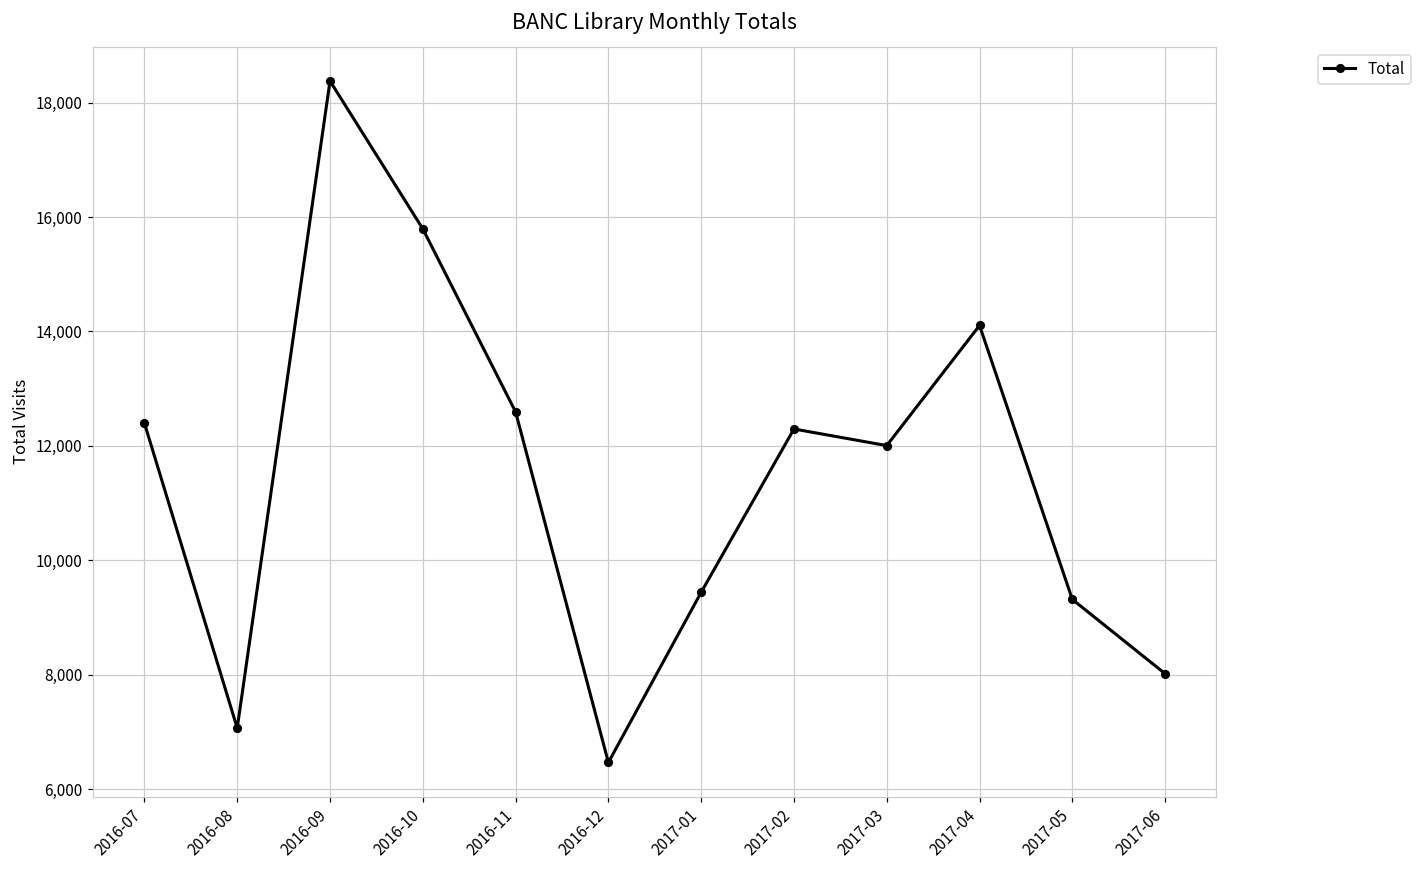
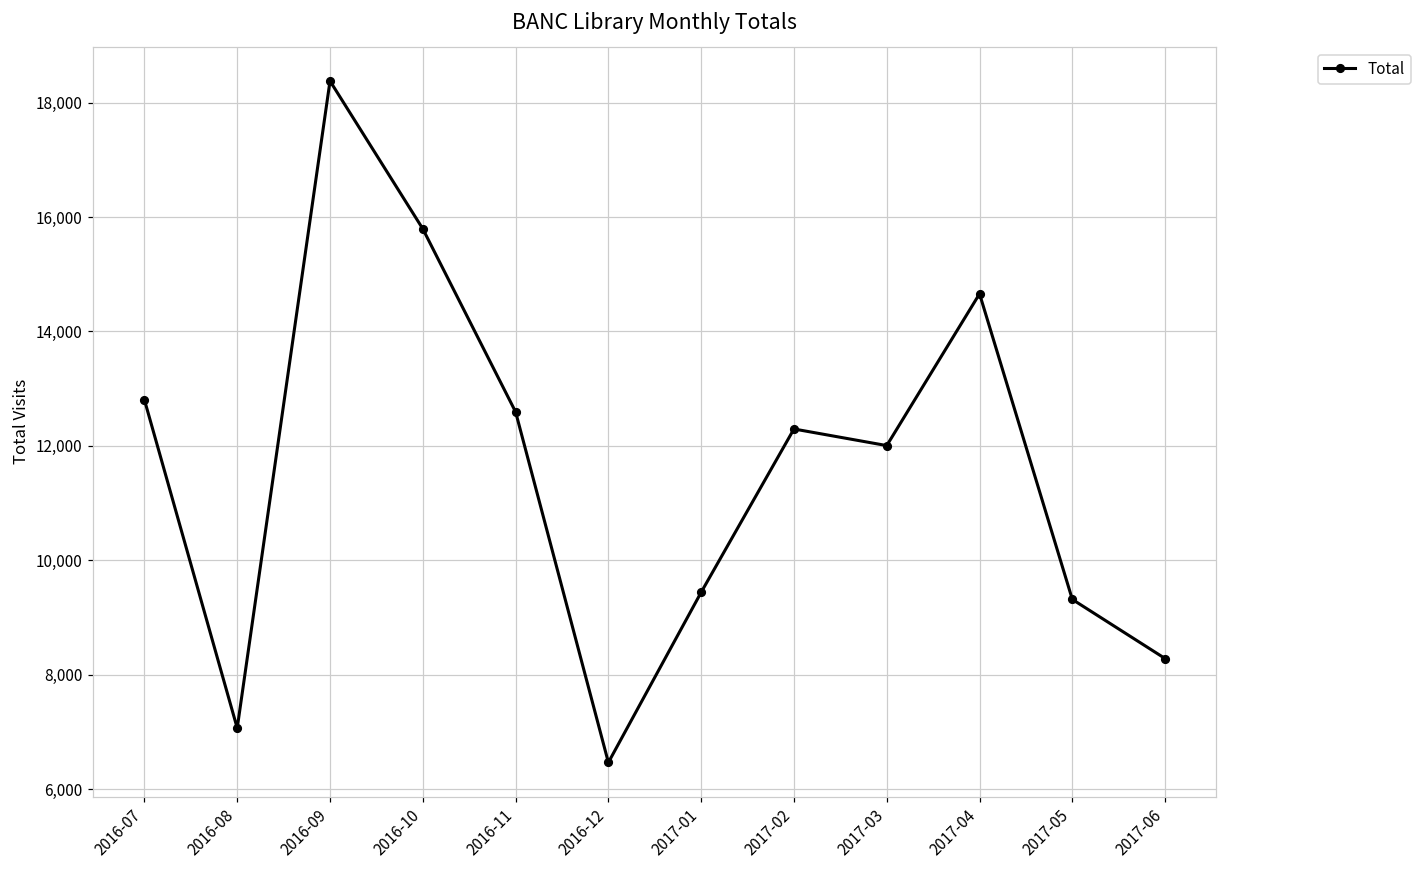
2016-07: 12,400 -> 12,800
2017-04: 14,100 -> 14,700
2017-06: 8,000 -> 8,300
